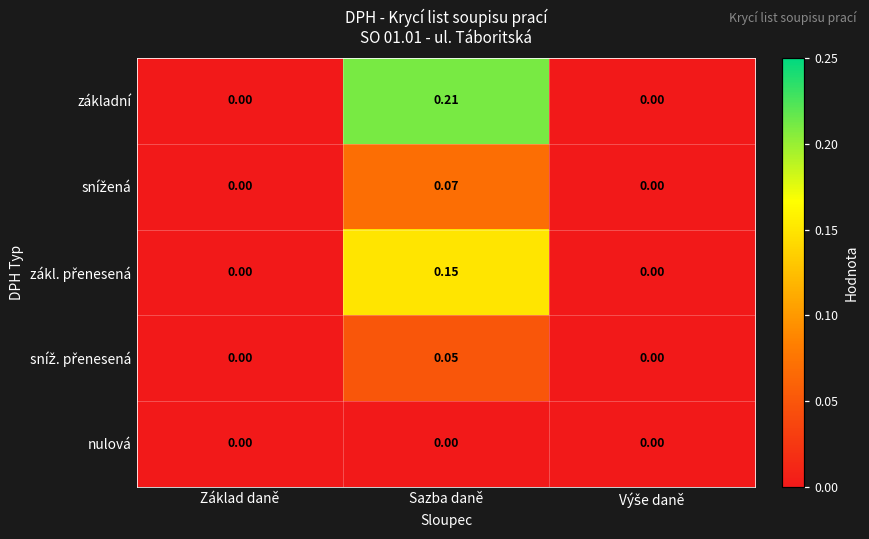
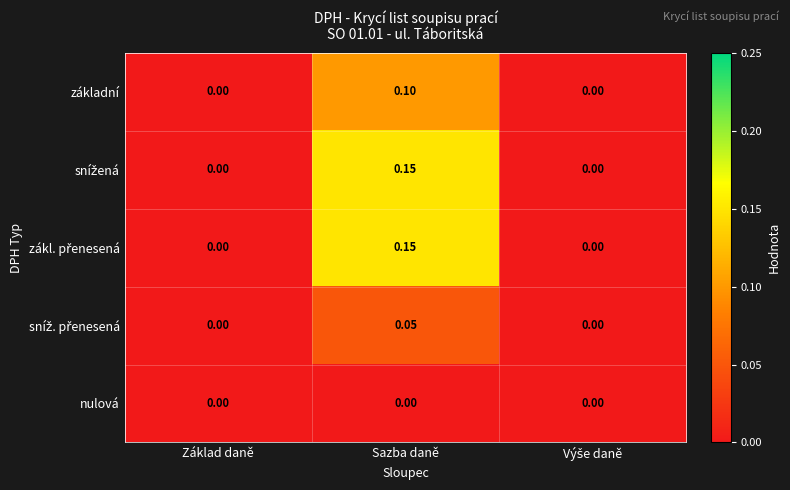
základní, Sazba daně: 0.21 -> 0.10
snížená, Sazba daně: 0.07 -> 0.15
